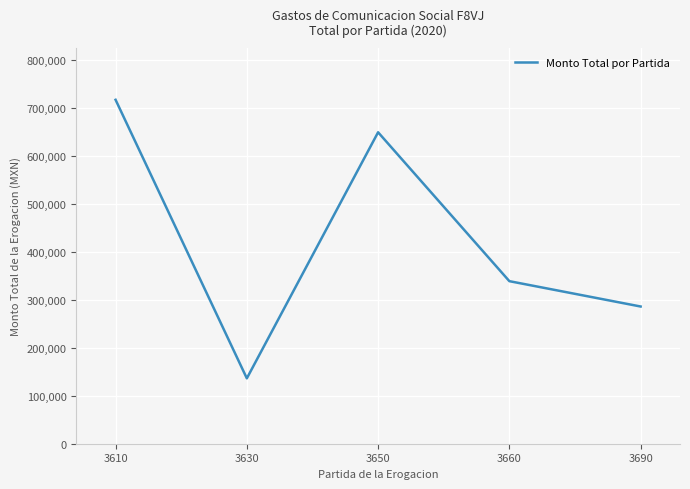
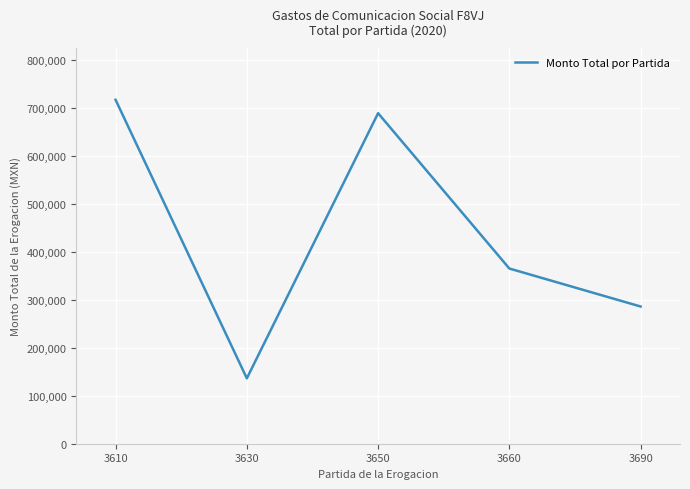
3650: 650,000 -> 690,000
3660: 340,000 -> 370,000
